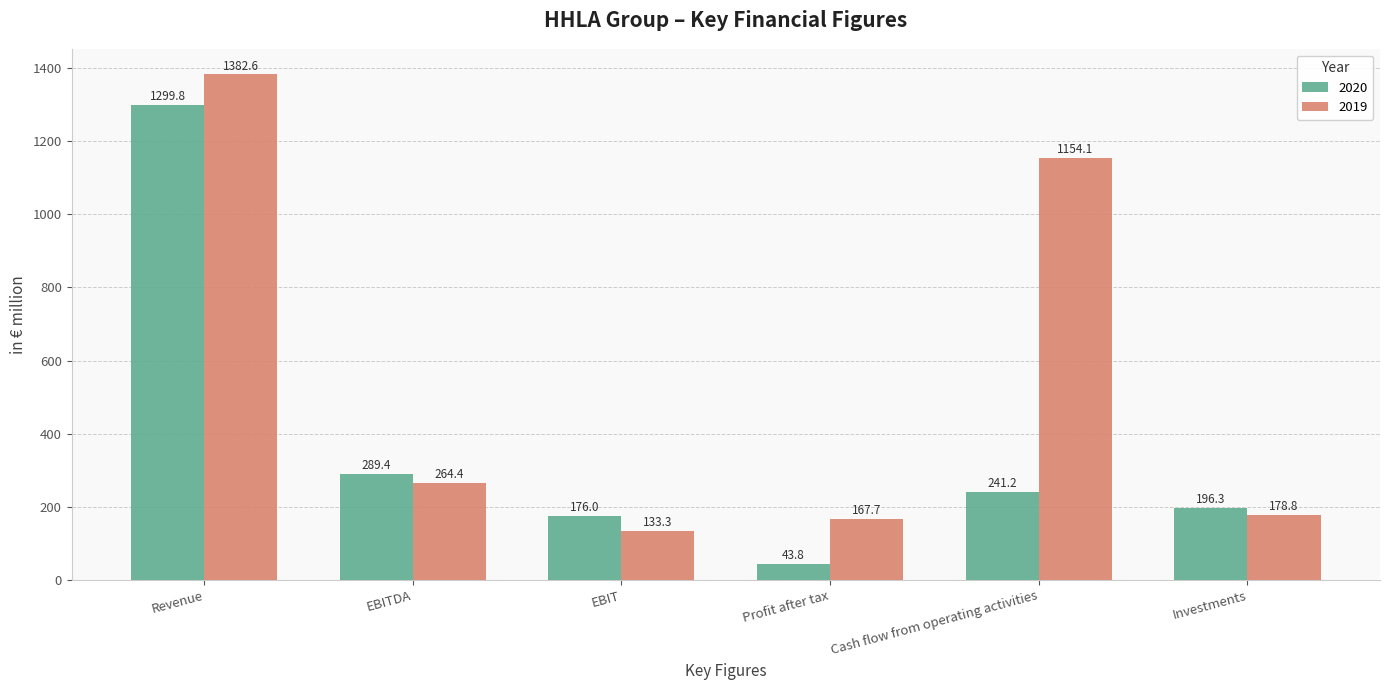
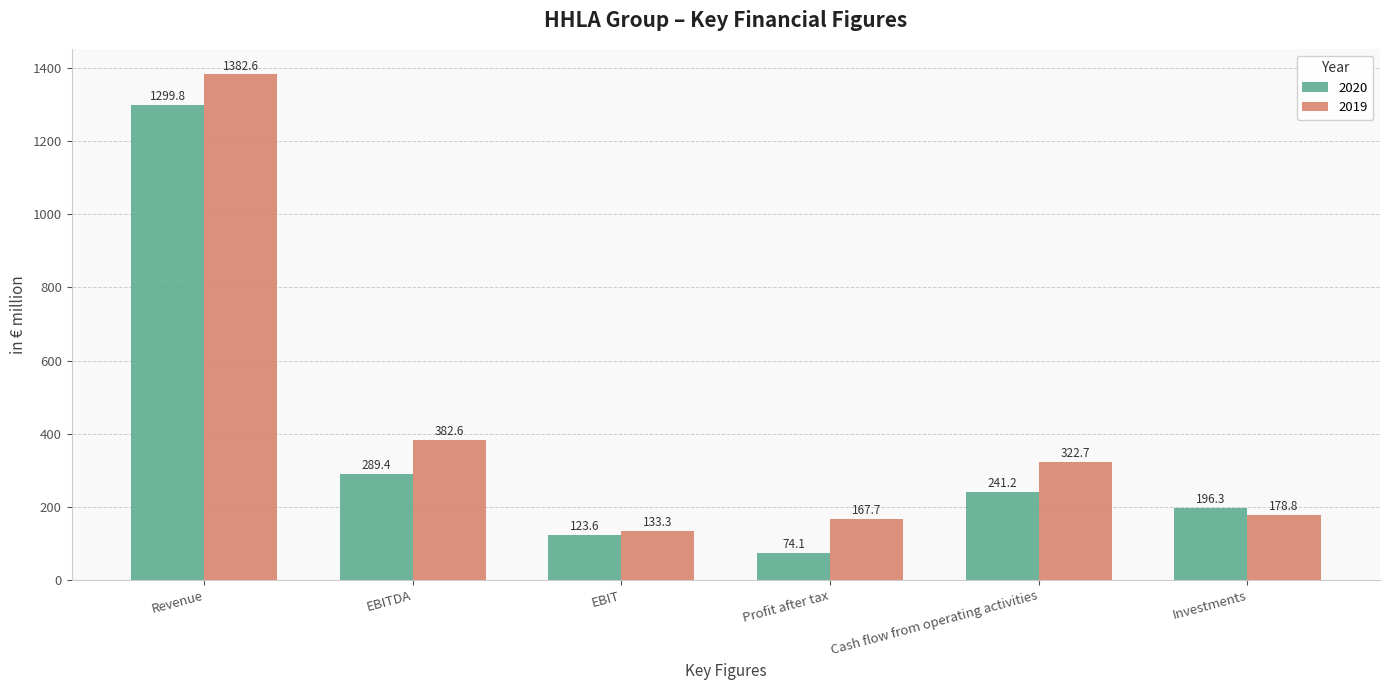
2019, EBITDA: 264.4 -> 382.6
2020, EBIT: 176.0 -> 123.6
2020, Profit after tax: 43.8 -> 74.1
2019, Cash flow from operating activities: 1154.1 -> 322.7
